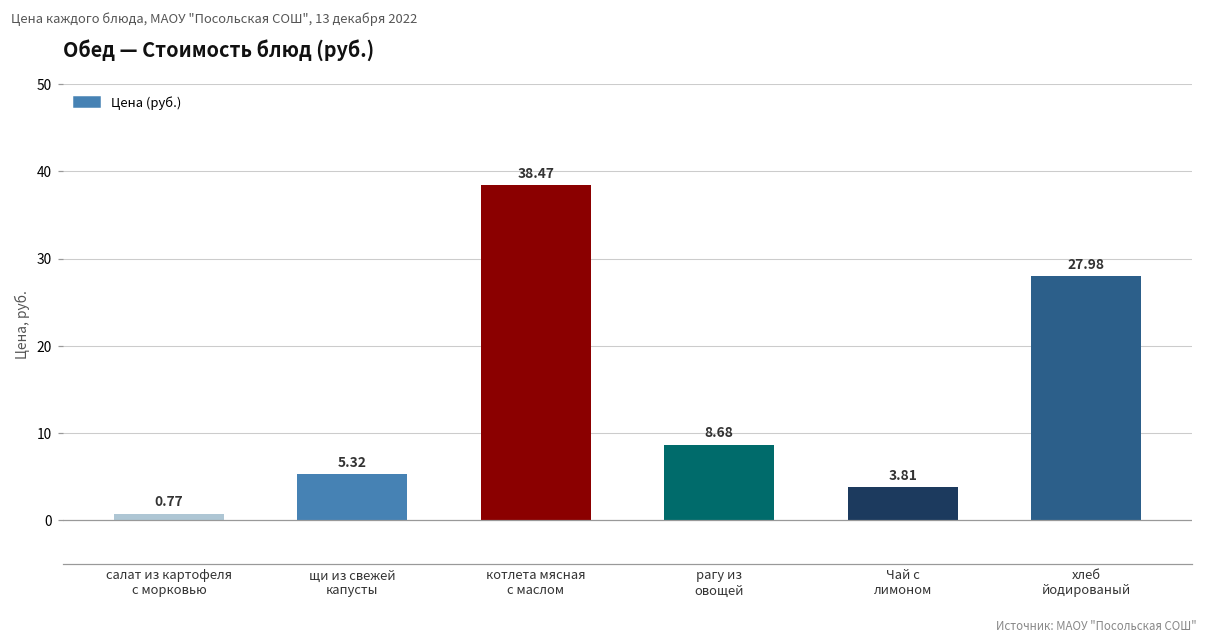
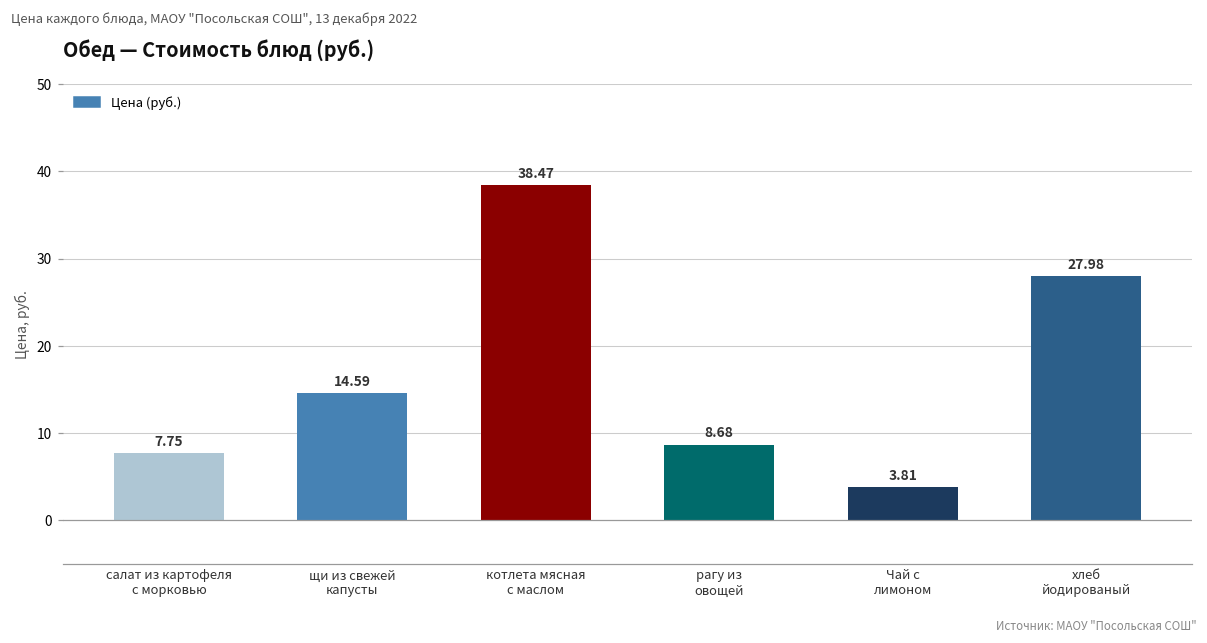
салат из картофеля с морковью: 0.77 -> 7.75
щи из свежей капусты: 5.32 -> 14.59
